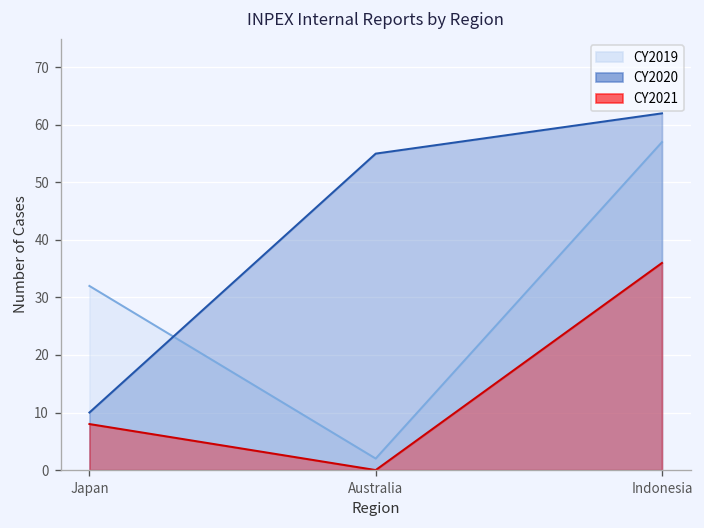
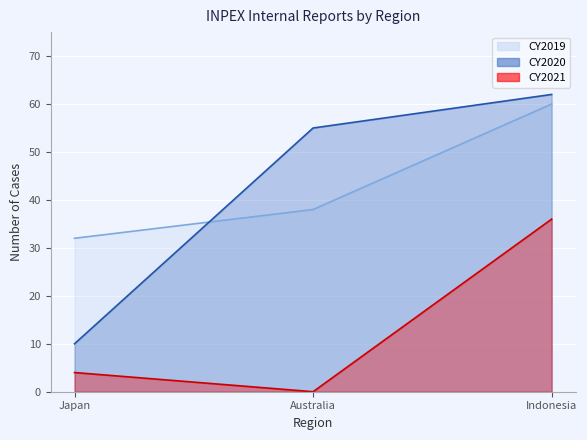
CY2021, Japan: 8 -> 4
CY2019, Australia: 2 -> 38
CY2019, Indonesia: 57 -> 60
